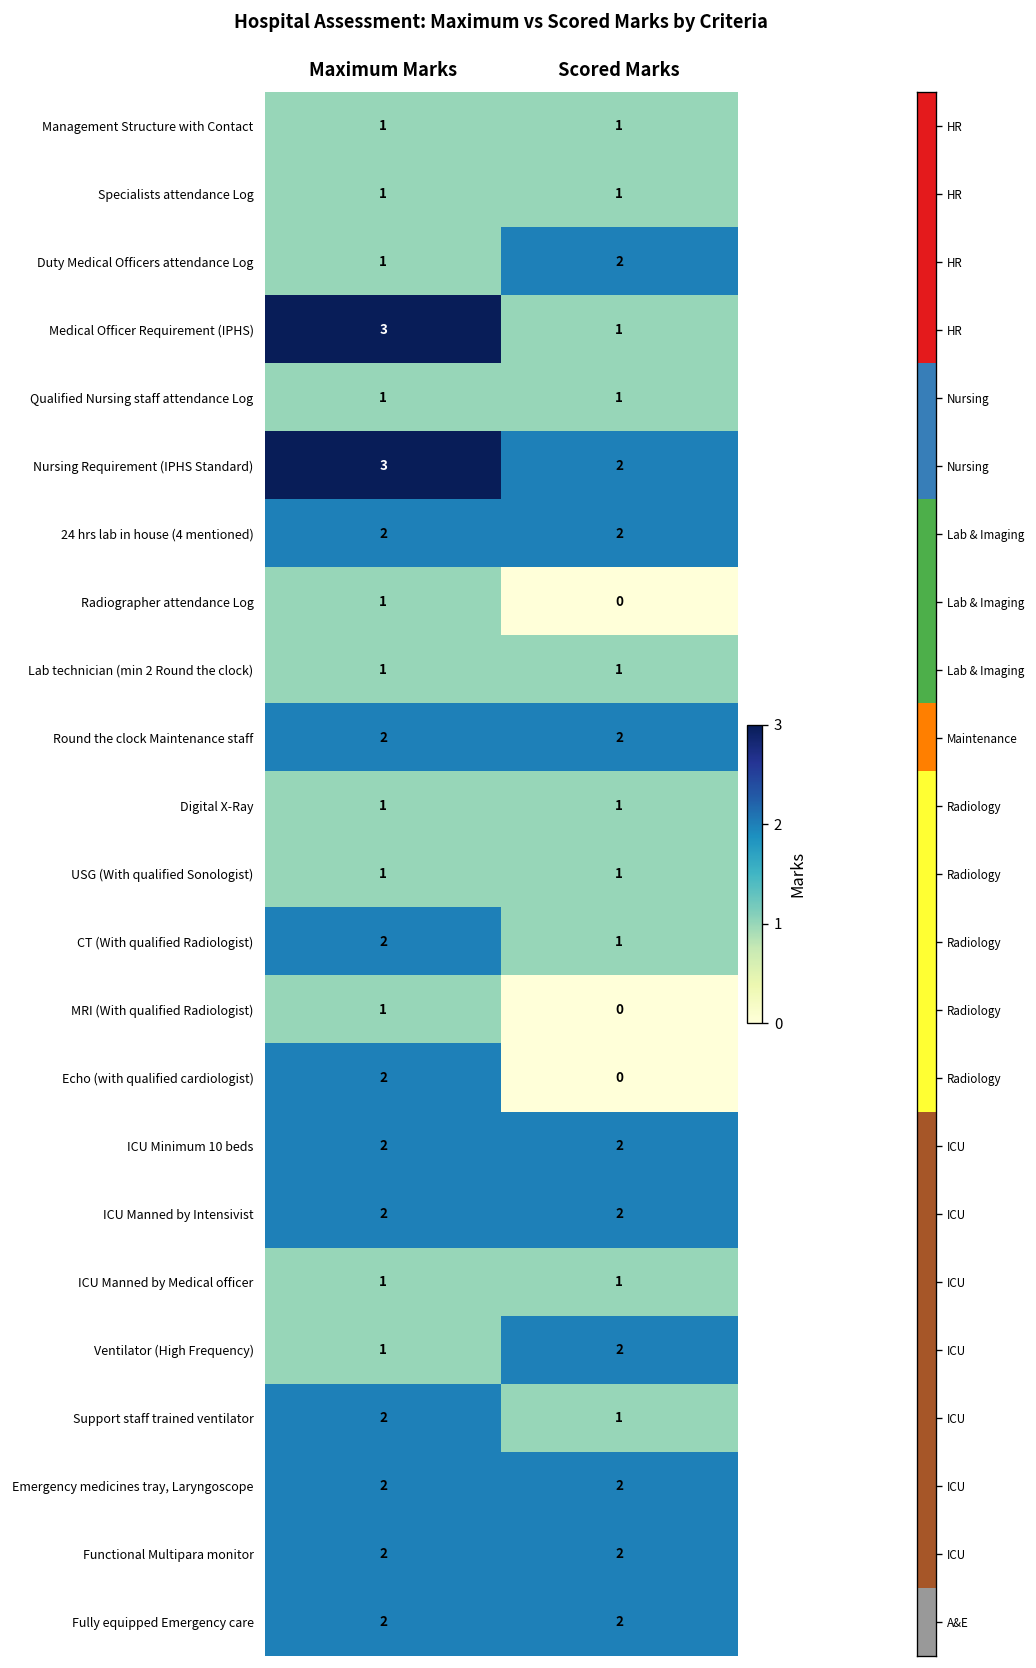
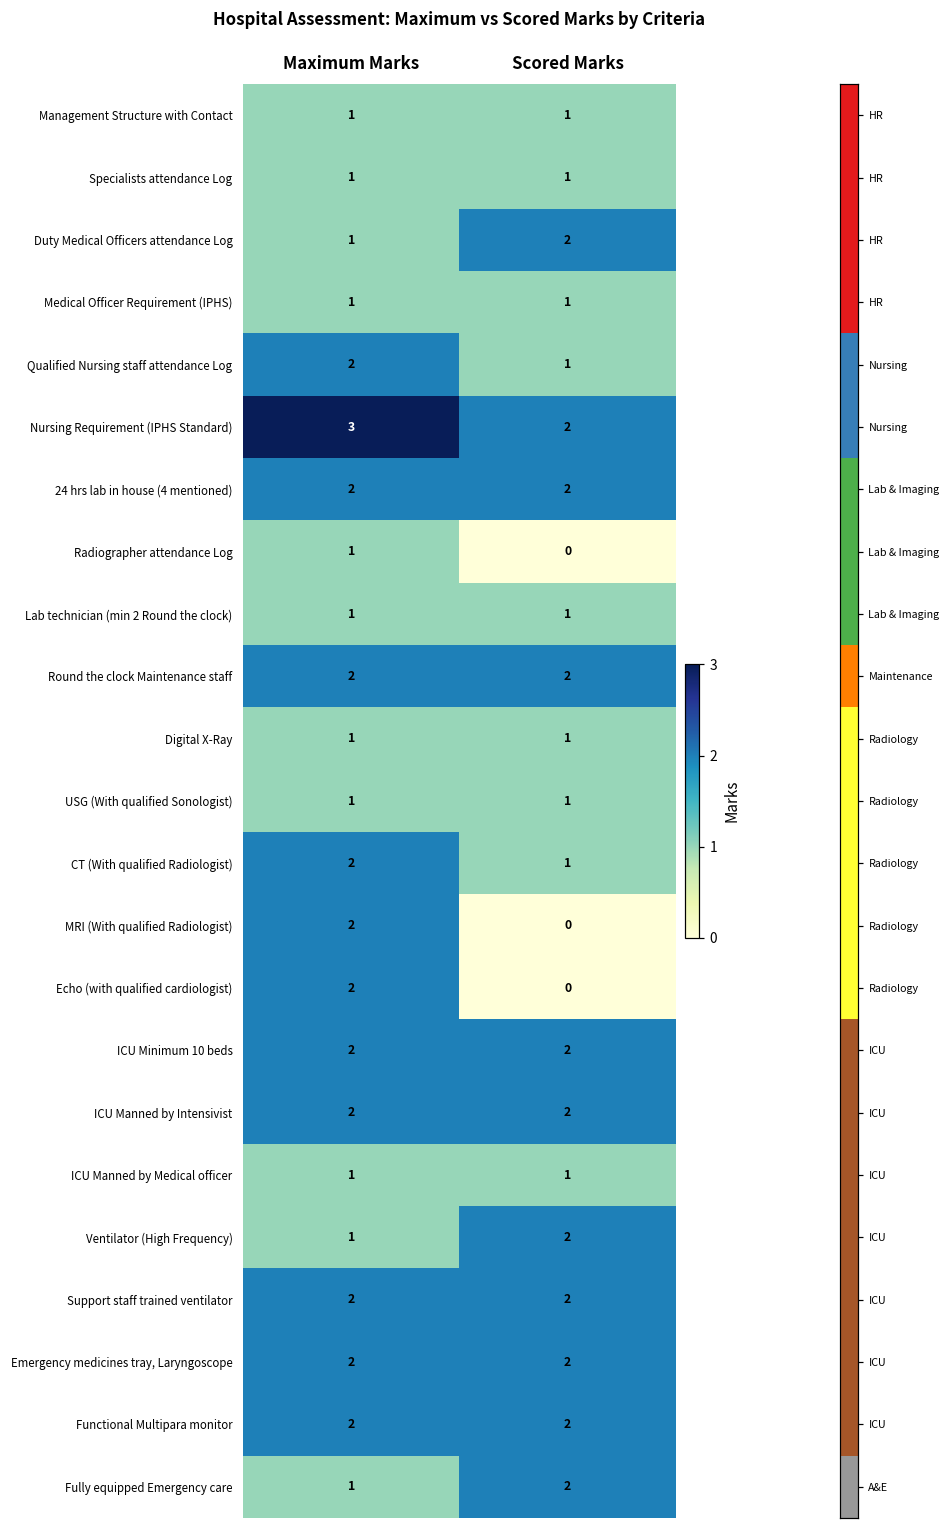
Medical Officer Requirement (IPHS), Maximum Marks: 3 -> 1
Qualified Nursing staff attendance Log, Maximum Marks: 1 -> 2
MRI (With qualified Radiologist), Maximum Marks: 1 -> 2
Support staff trained ventilator, Scored Marks: 1 -> 2
Fully equipped Emergency care, Maximum Marks: 2 -> 1
